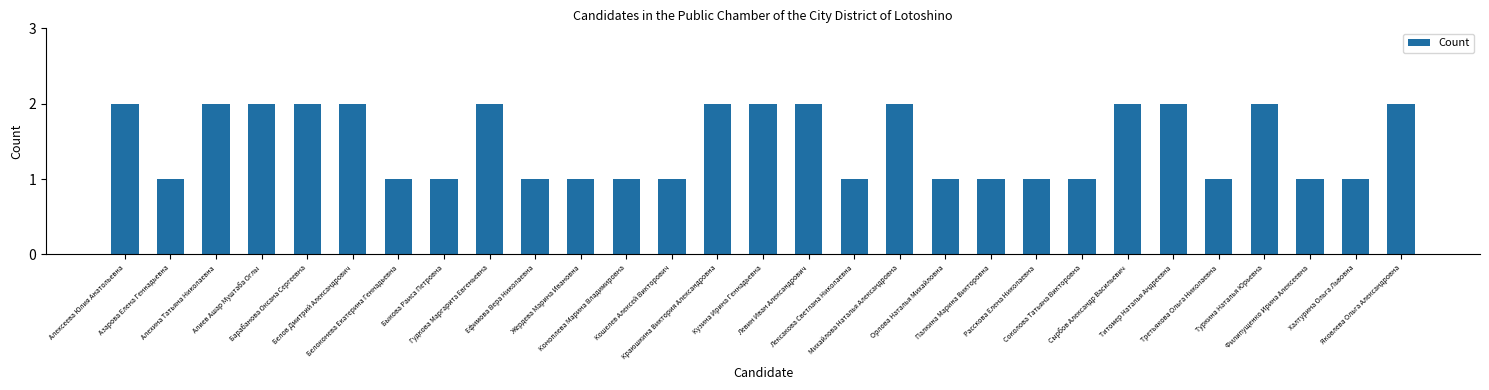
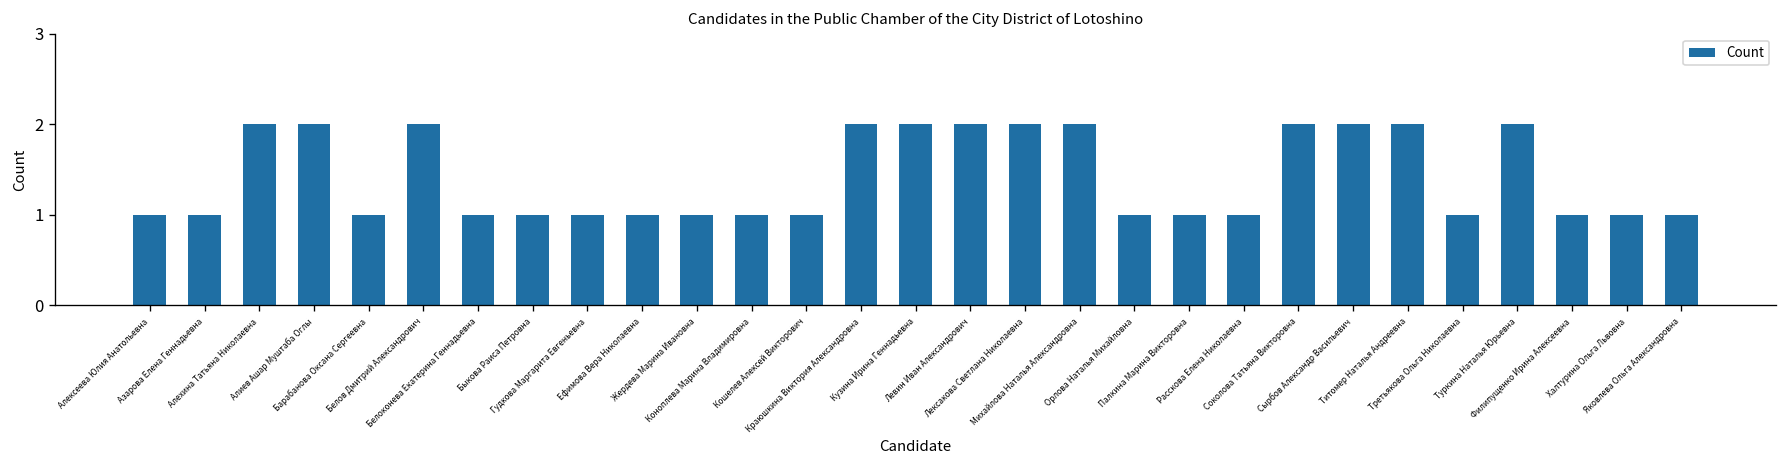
Алексеева Юлия Анатольевна: 2 -> 1
Барабанова Оксана Сергеевна: 2 -> 1
Гудкова Маргарита Евгеньевна: 2 -> 1
Лексакова Светлана Николаевна: 1 -> 2
Соколова Татьяна Викторовна: 1 -> 2
Яковлева Ольга Александровна: 2 -> 1
